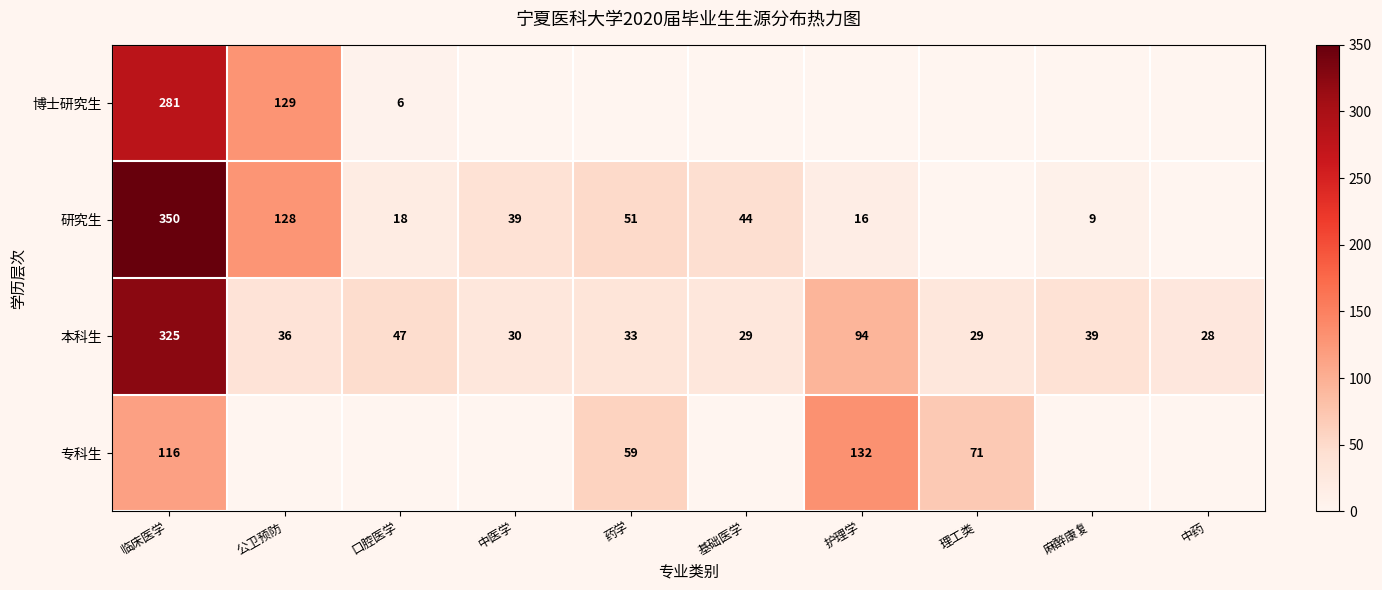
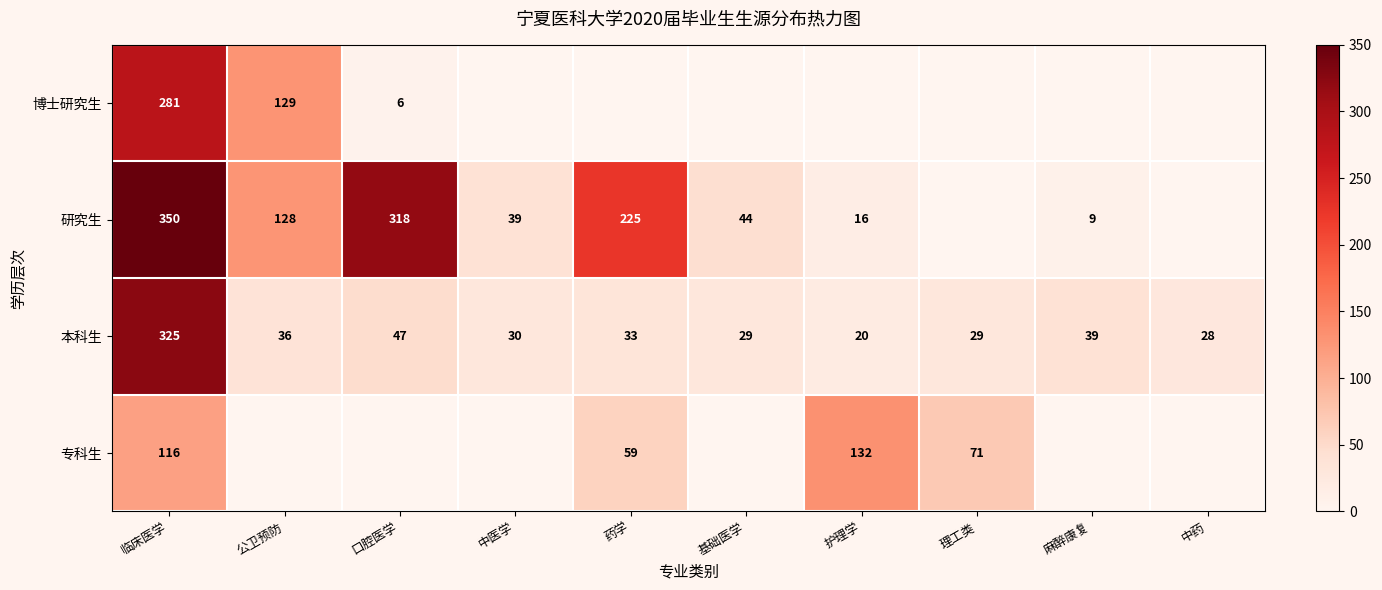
研究生, 口腔医学: 18 -> 318
研究生, 药学: 51 -> 225
本科生, 护理学: 94 -> 20
